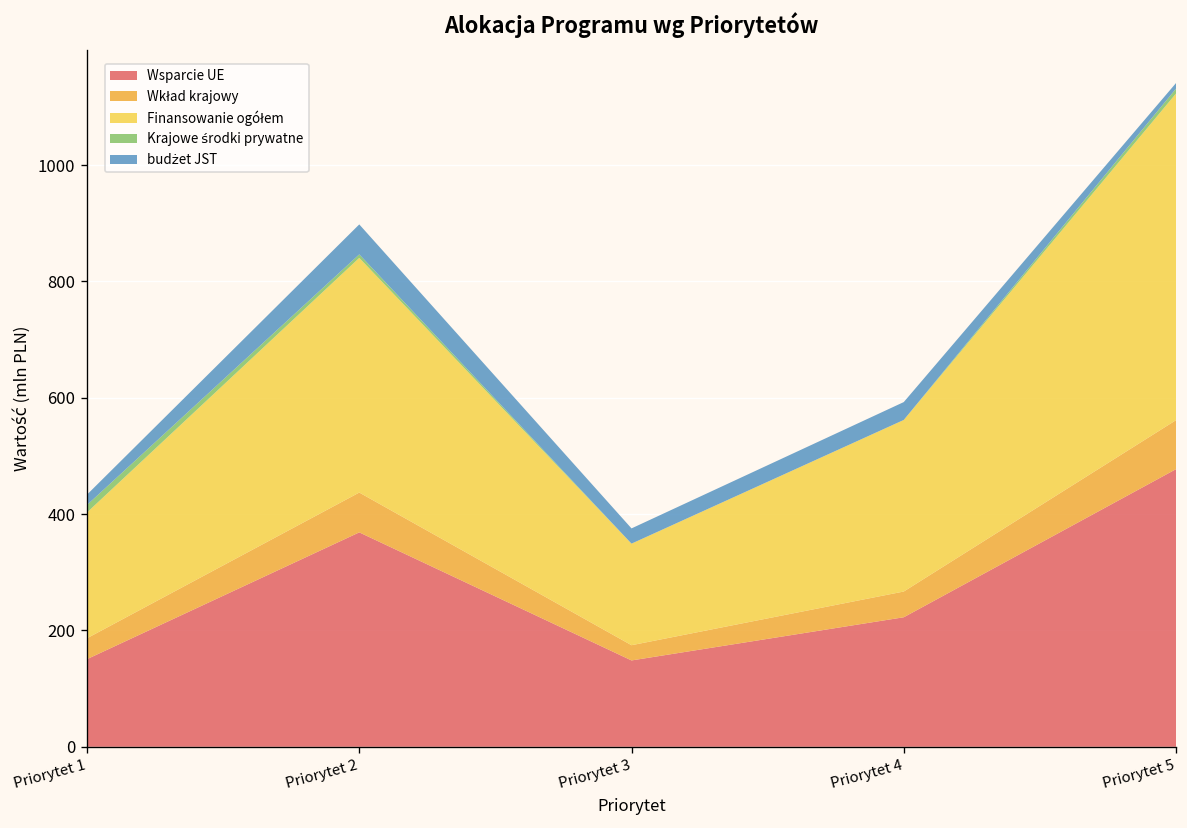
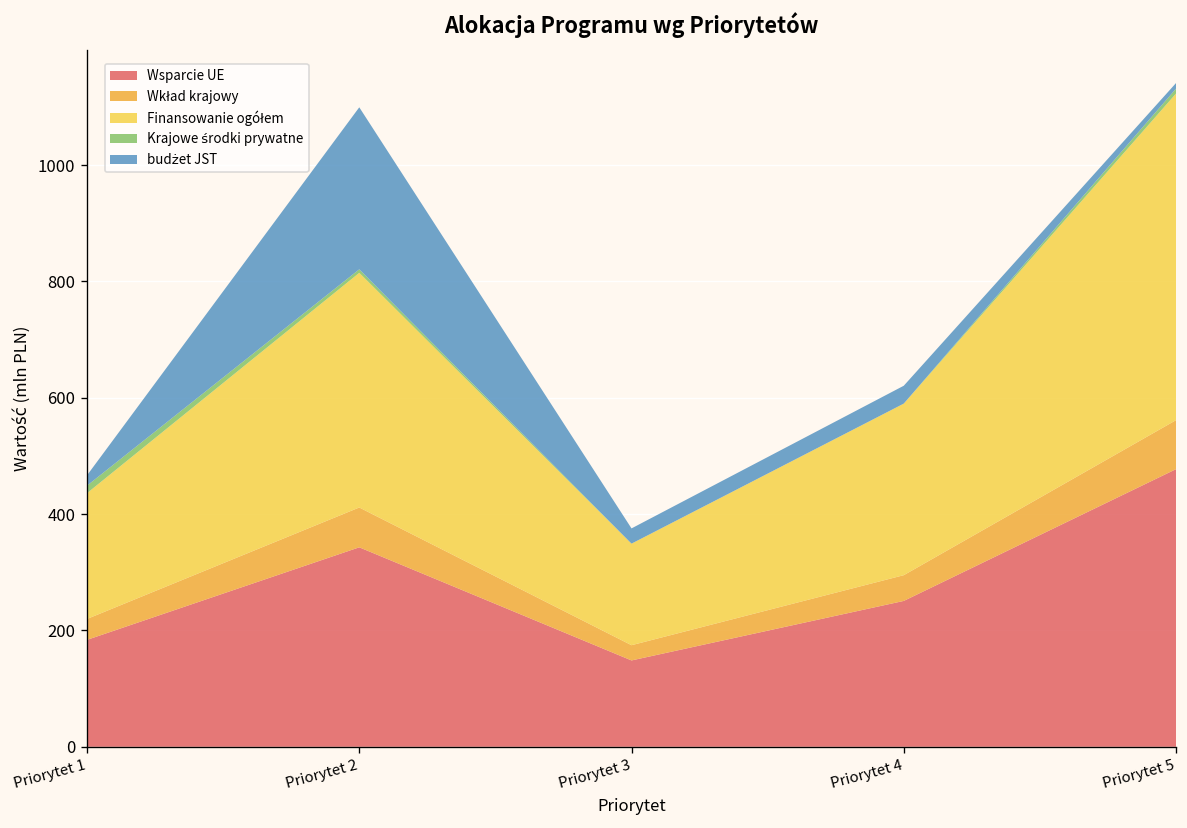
Wsparcie UE, Priorytet 1: 150 -> 180
Wsparcie UE, Priorytet 2: 370 -> 340
budżet JST, Priorytet 2: 50 -> 280
Wsparcie UE, Priorytet 4: 220 -> 250
